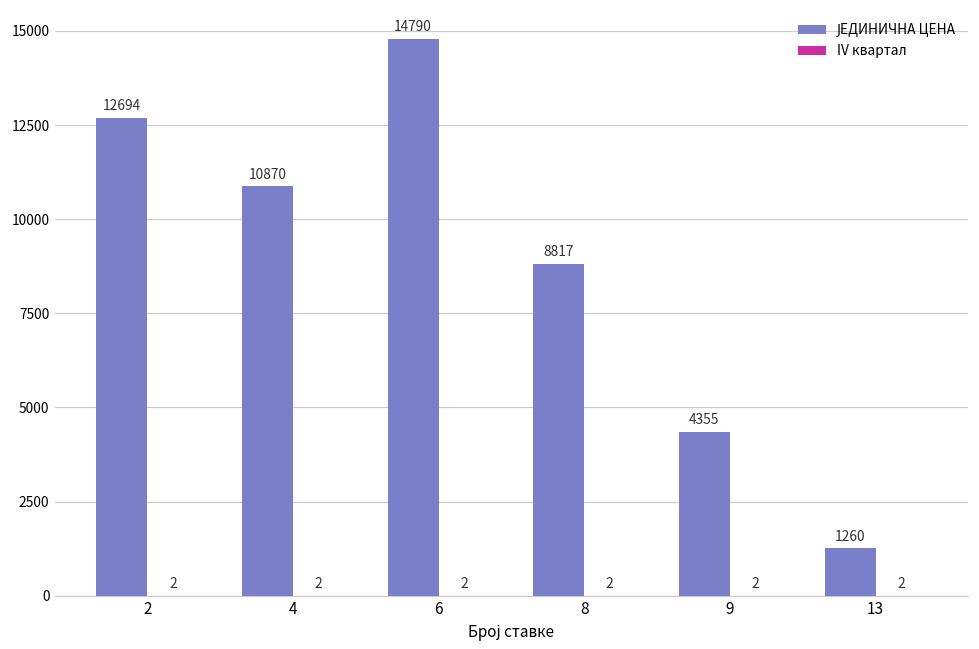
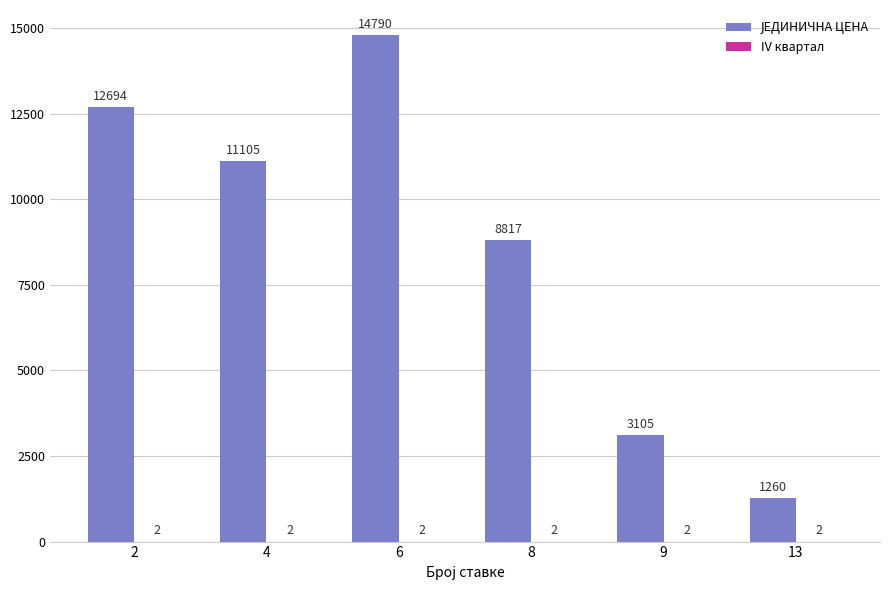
ЈЕДИНИЧНА ЦЕНА, 4: 10870 -> 11105
ЈЕДИНИЧНА ЦЕНА, 9: 4355 -> 3105
